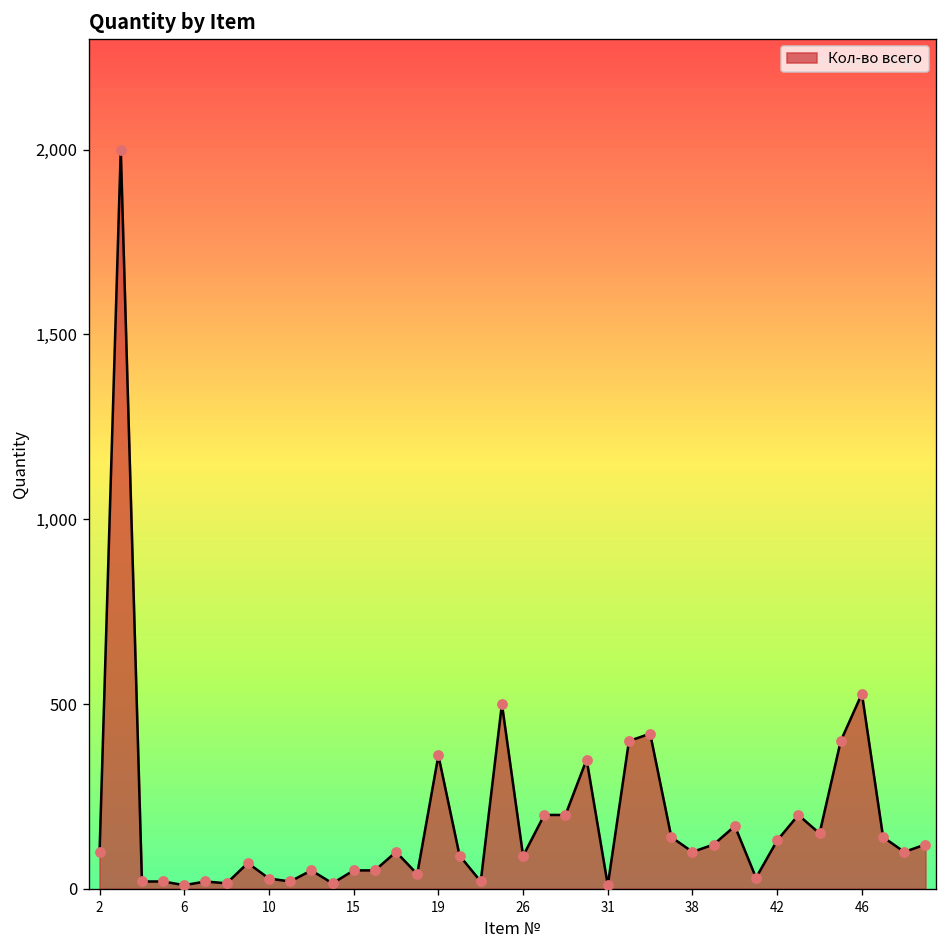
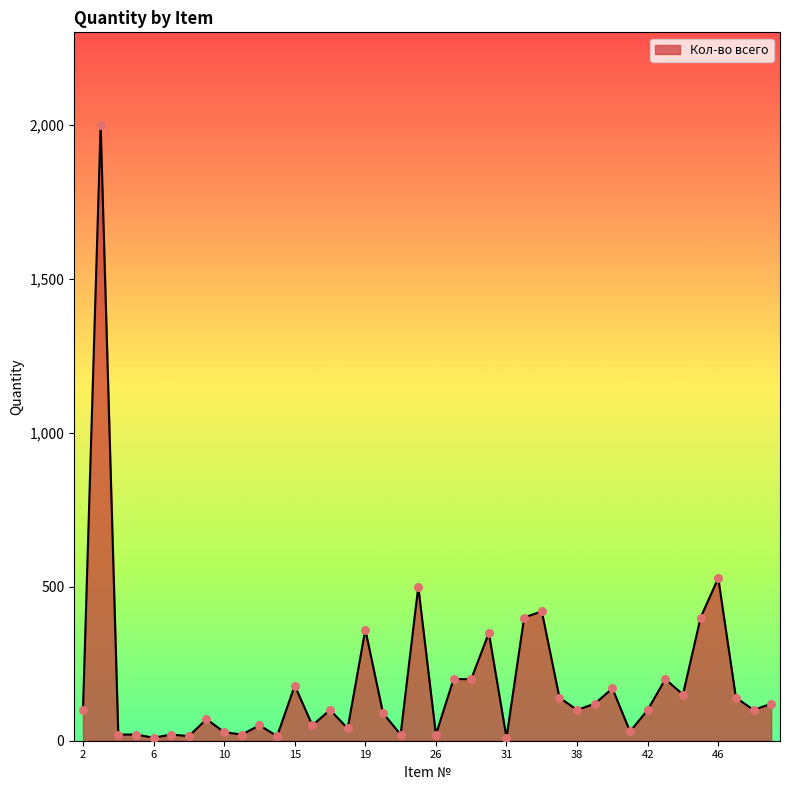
15: 50 -> 180
26: 90 -> 20
42: 130 -> 100
